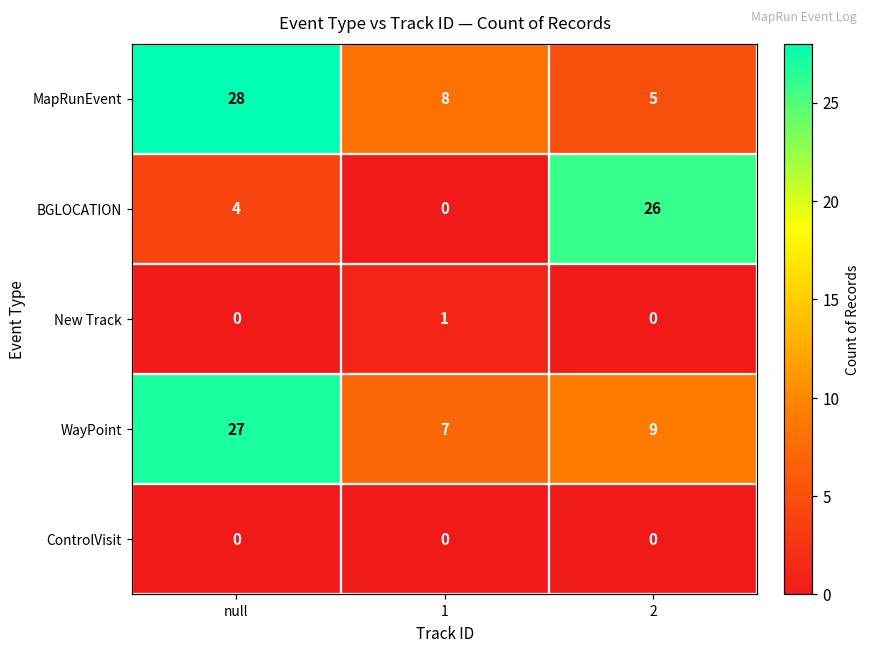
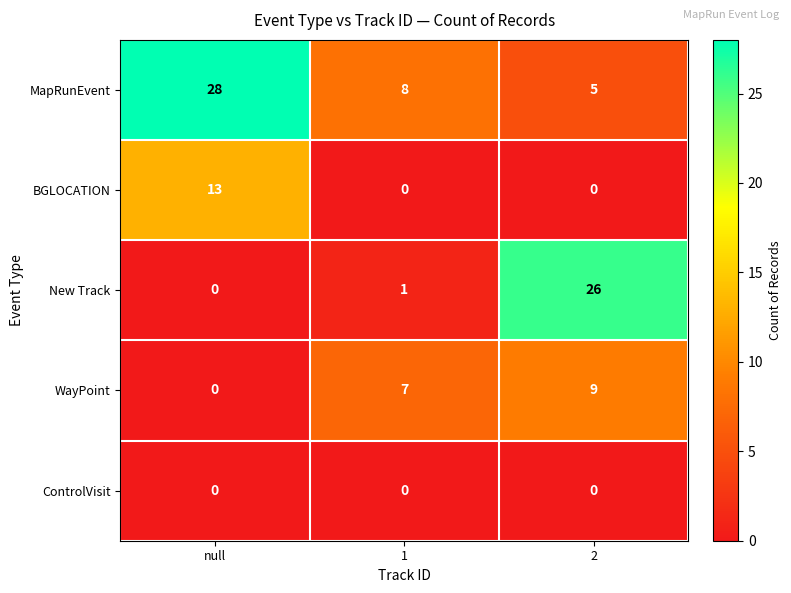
BGLOCATION, null: 4 -> 13
BGLOCATION, 2: 26 -> 0
New Track, 2: 0 -> 26
WayPoint, null: 27 -> 0
